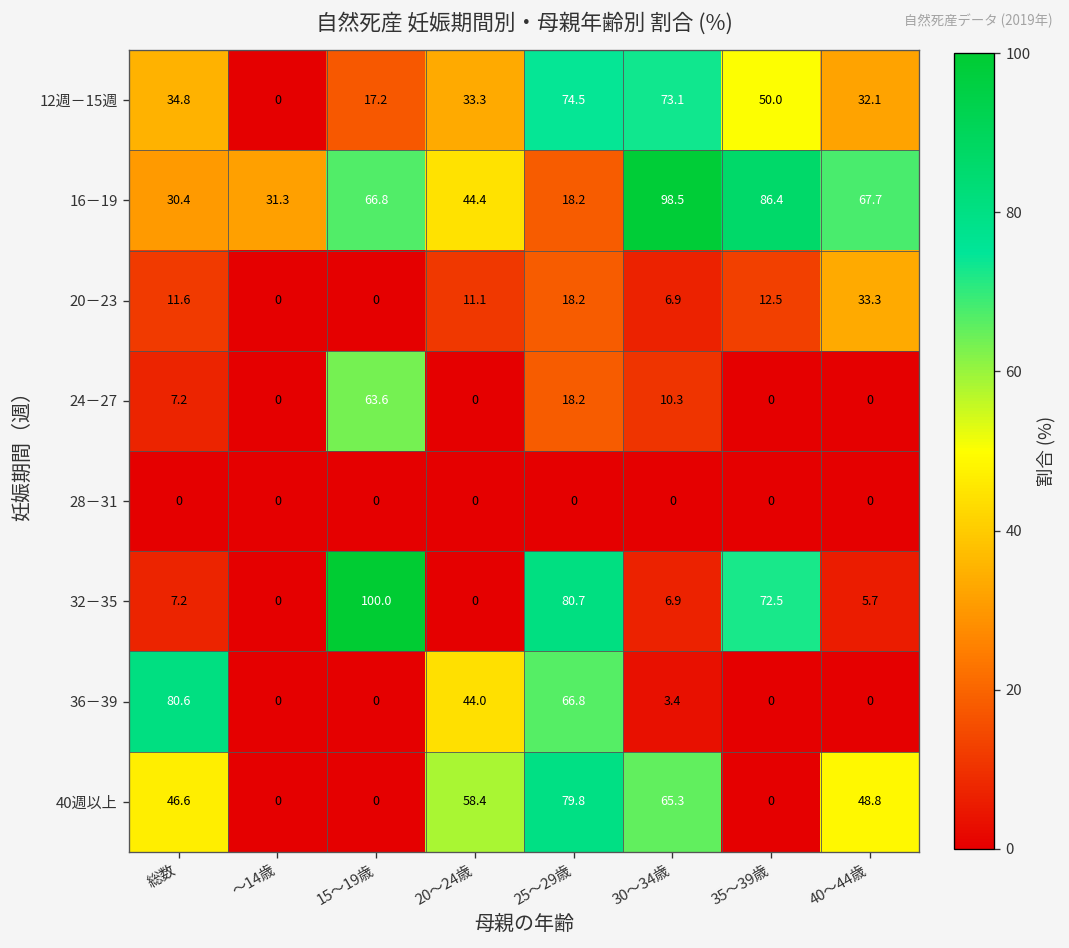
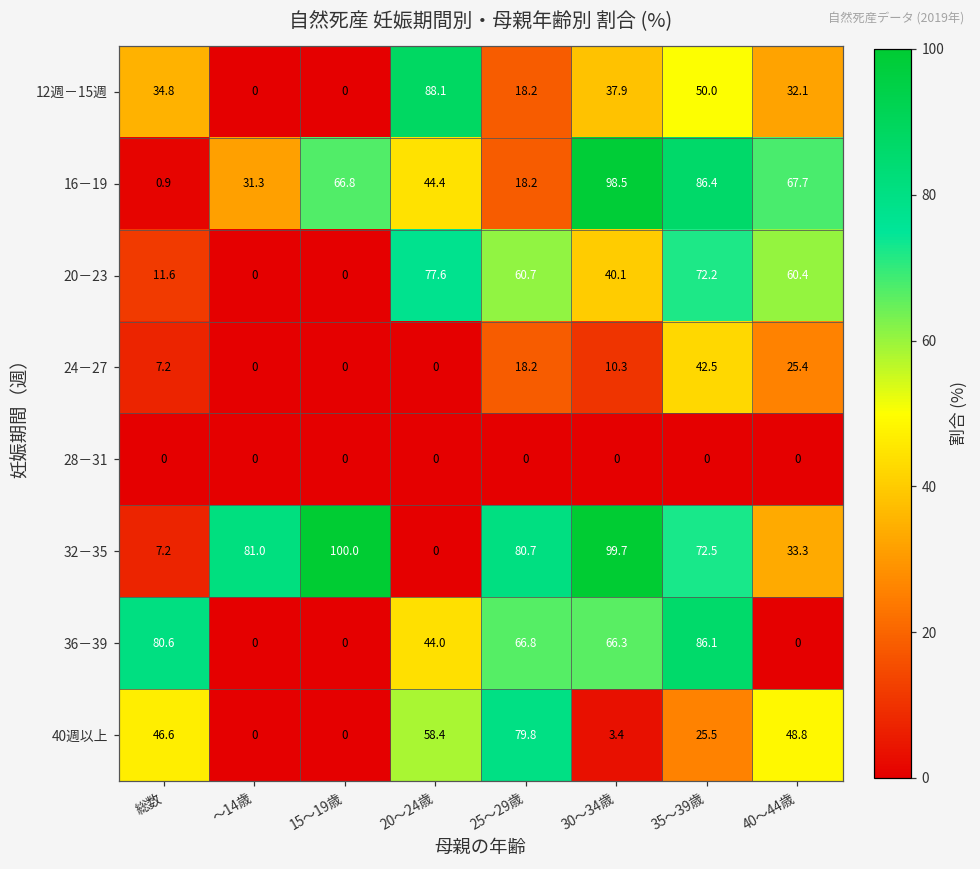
12週－15週, 15～19歳: 17.2 -> 0
12週－15週, 20～24歳: 33.3 -> 88.1
12週－15週, 25～29歳: 74.5 -> 18.2
12週－15週, 30～34歳: 73.1 -> 37.9
16－19, 総数: 30.4 -> 0.9
20－23, 20～24歳: 11.1 -> 77.6
20－23, 25～29歳: 18.2 -> 60.7
20－23, 30～34歳: 6.9 -> 40.1
20－23, 35～39歳: 12.5 -> 72.2
20－23, 40～44歳: 33.3 -> 60.4
24－27, 15～19歳: 63.6 -> 0
24－27, 35～39歳: 0 -> 42.5
24－27, 40～44歳: 0 -> 25.4
32－35, ～14歳: 0 -> 81.0
32－35, 30～34歳: 6.9 -> 99.7
32－35, 40～44歳: 5.7 -> 33.3
36－39, 30～34歳: 3.4 -> 66.3
36－39, 35～39歳: 0 -> 86.1
40週以上, 30～34歳: 65.3 -> 3.4
40週以上, 35～39歳: 0 -> 25.5
